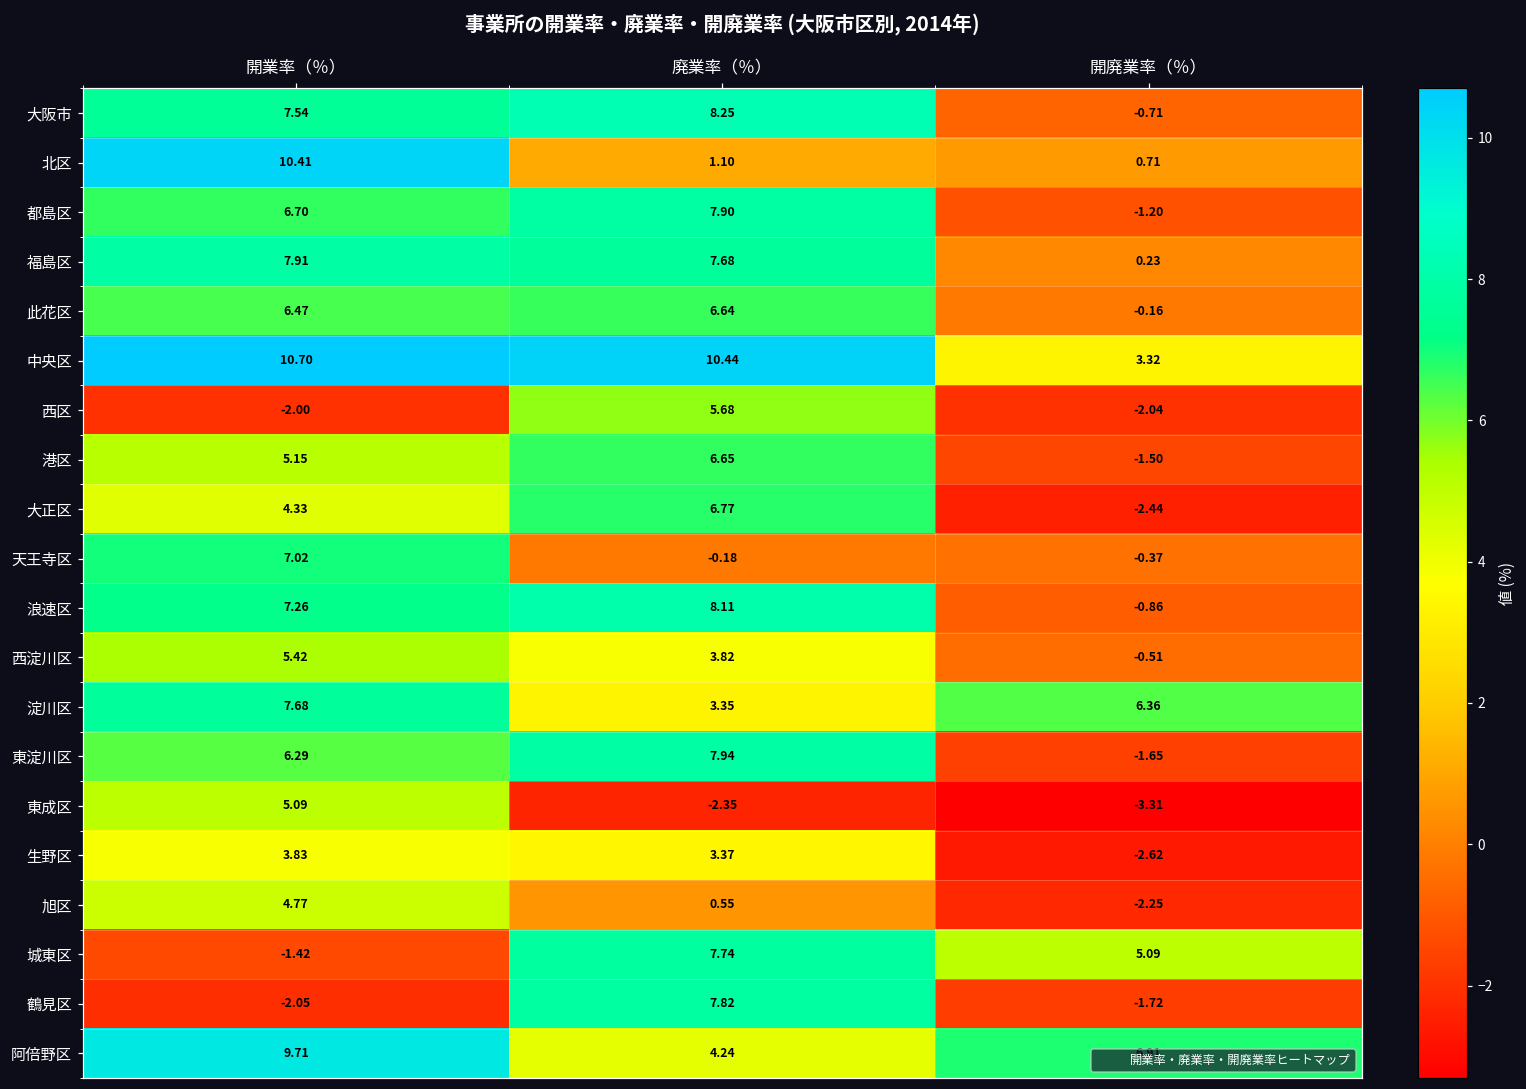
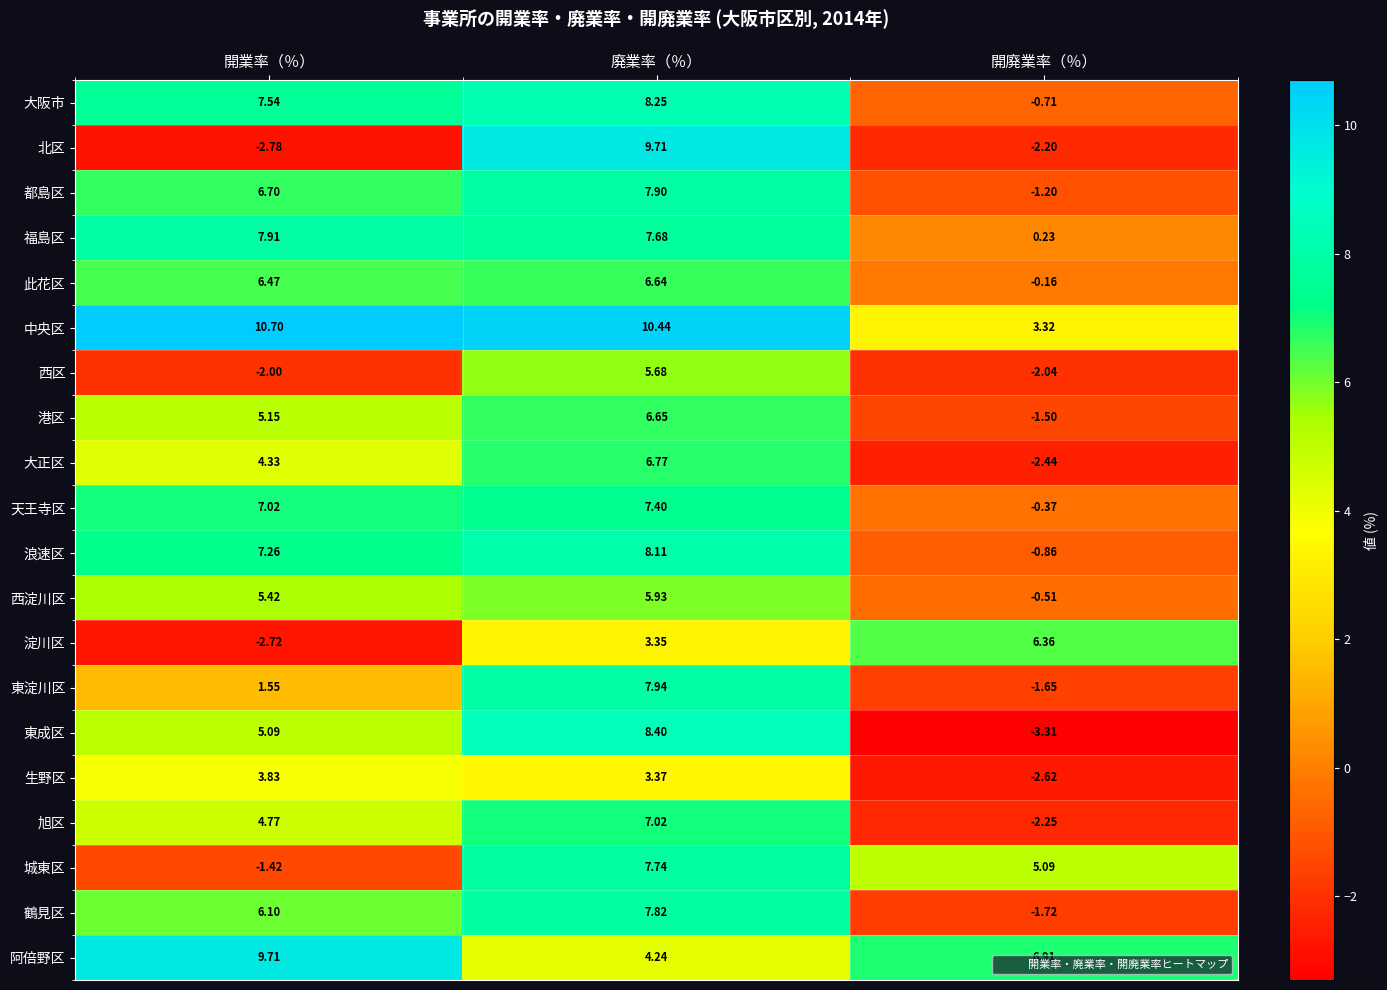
北区, 開業率（％）: 10.41 -> -2.78
北区, 廃業率（％）: 1.10 -> 9.71
北区, 開廃業率（％）: 0.71 -> -2.20
天王寺区, 廃業率（％）: -0.18 -> 7.40
西淀川区, 廃業率（％）: 3.82 -> 5.93
淀川区, 開業率（％）: 7.68 -> -2.72
東淀川区, 開業率（％）: 6.29 -> 1.55
東成区, 廃業率（％）: -2.35 -> 8.40
旭区, 廃業率（％）: 0.55 -> 7.02
鶴見区, 開業率（％）: -2.05 -> 6.10
